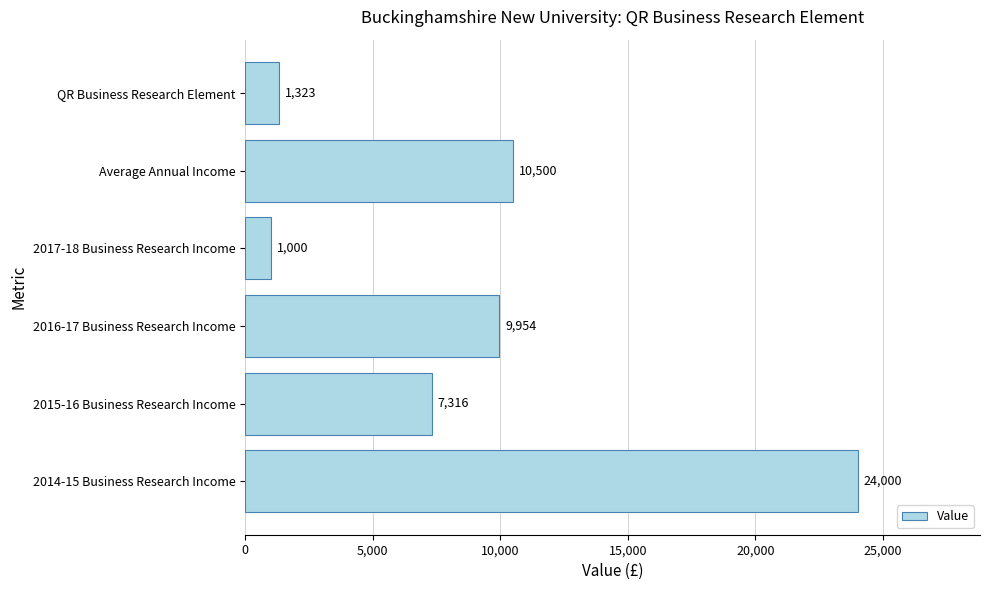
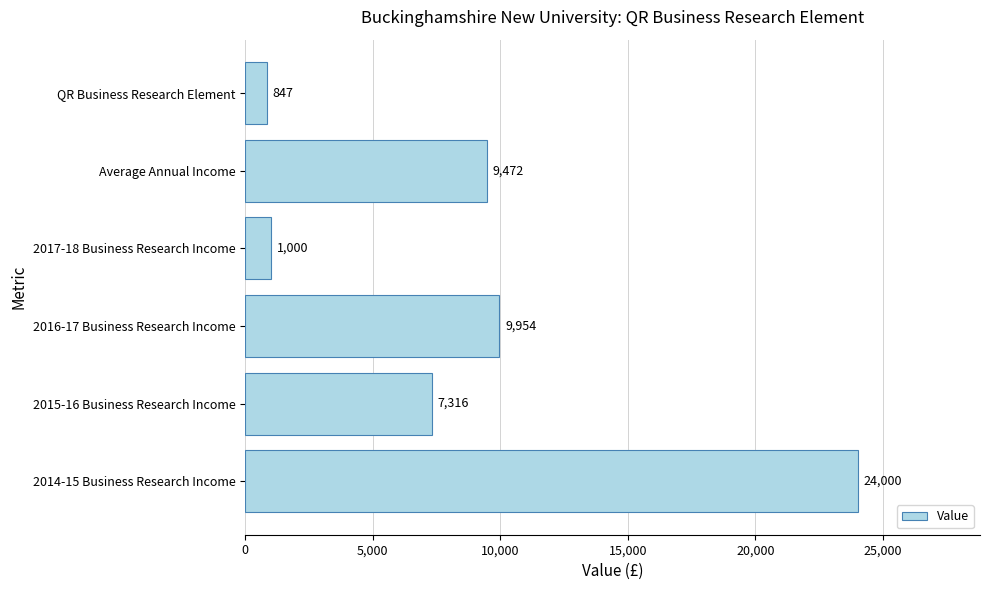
QR Business Research Element: 1,323 -> 847
Average Annual Income: 10,500 -> 9,472
